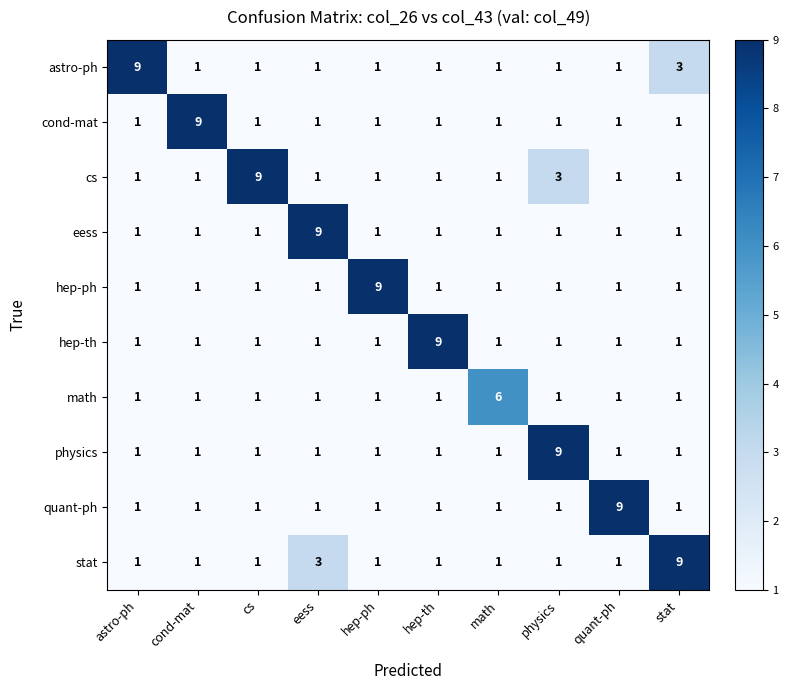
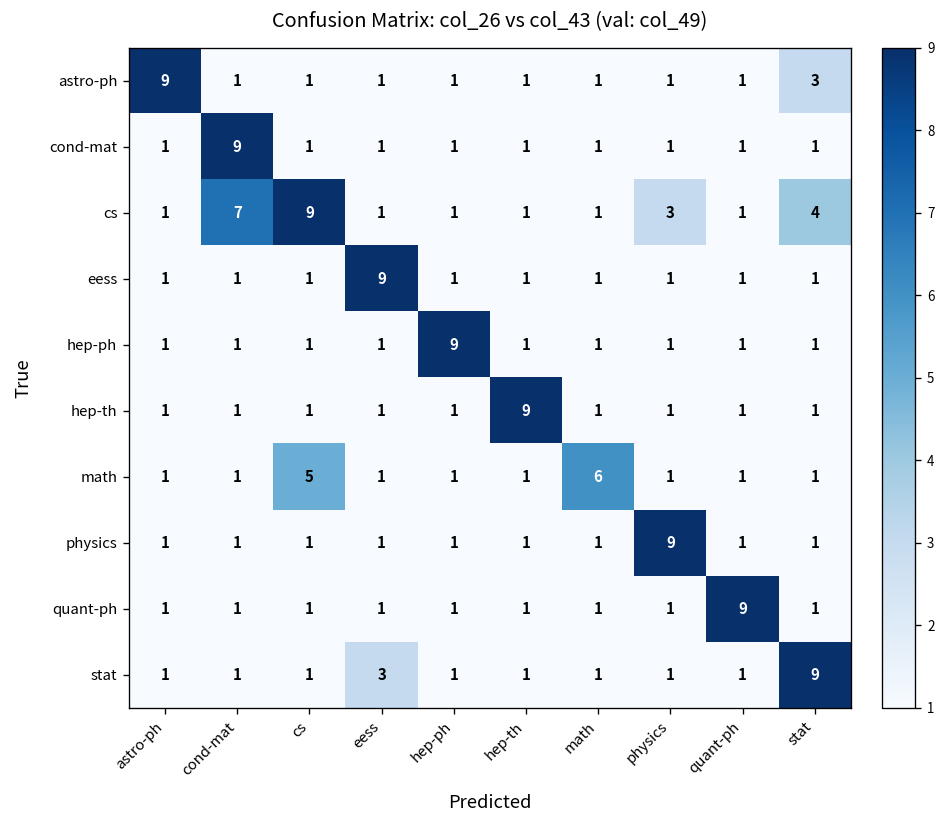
cs, cond-mat: 1 -> 7
cs, stat: 1 -> 4
math, cs: 1 -> 5
